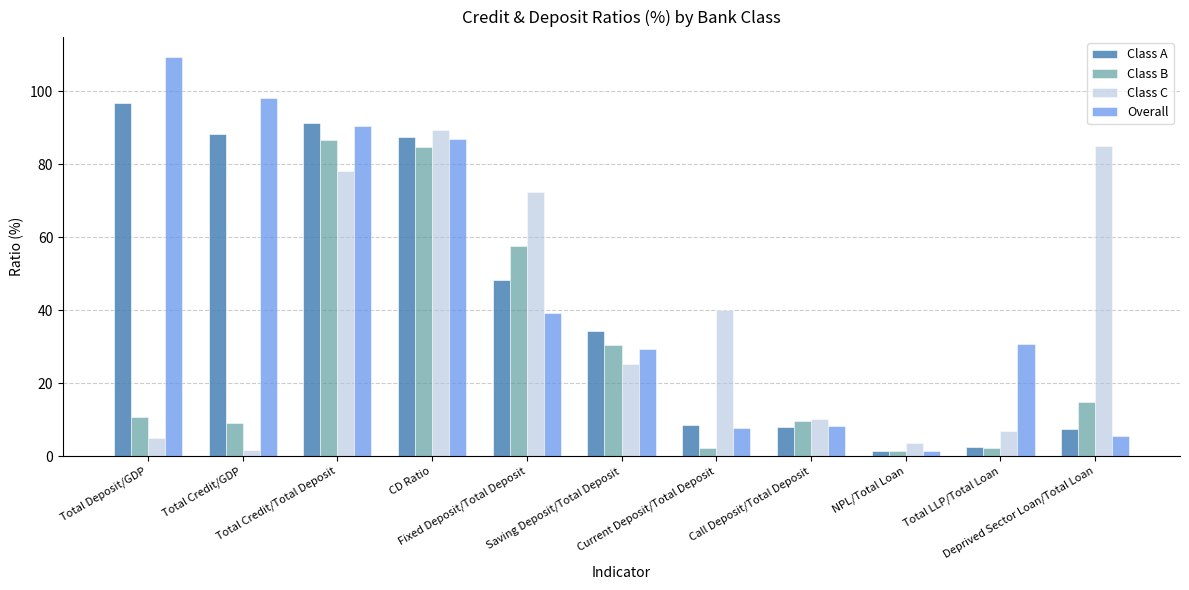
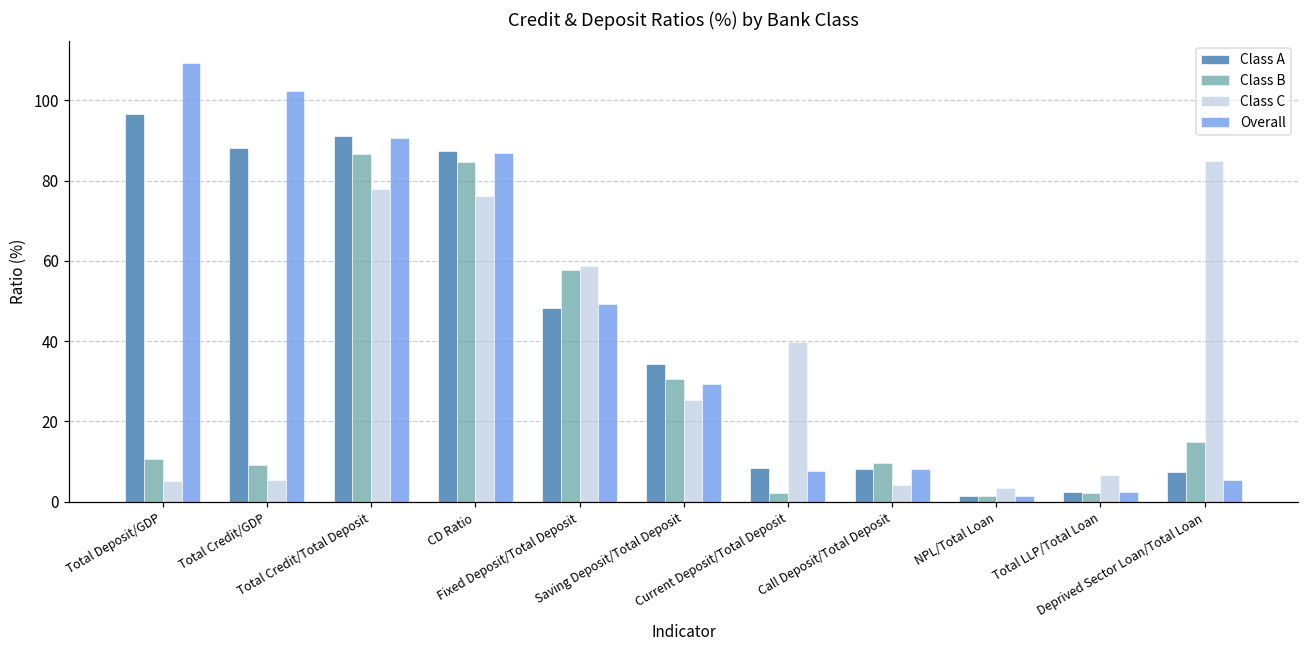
Class C, Total Credit/GDP: 2 -> 5
Overall, Total Credit/GDP: 98 -> 102
Class C, CD Ratio: 89 -> 76
Class C, Fixed Deposit/Total Deposit: 72 -> 59
Overall, Fixed Deposit/Total Deposit: 39 -> 49
Class C, Call Deposit/Total Deposit: 10 -> 4
Overall, Total LLP/Total Loan: 31 -> 2
